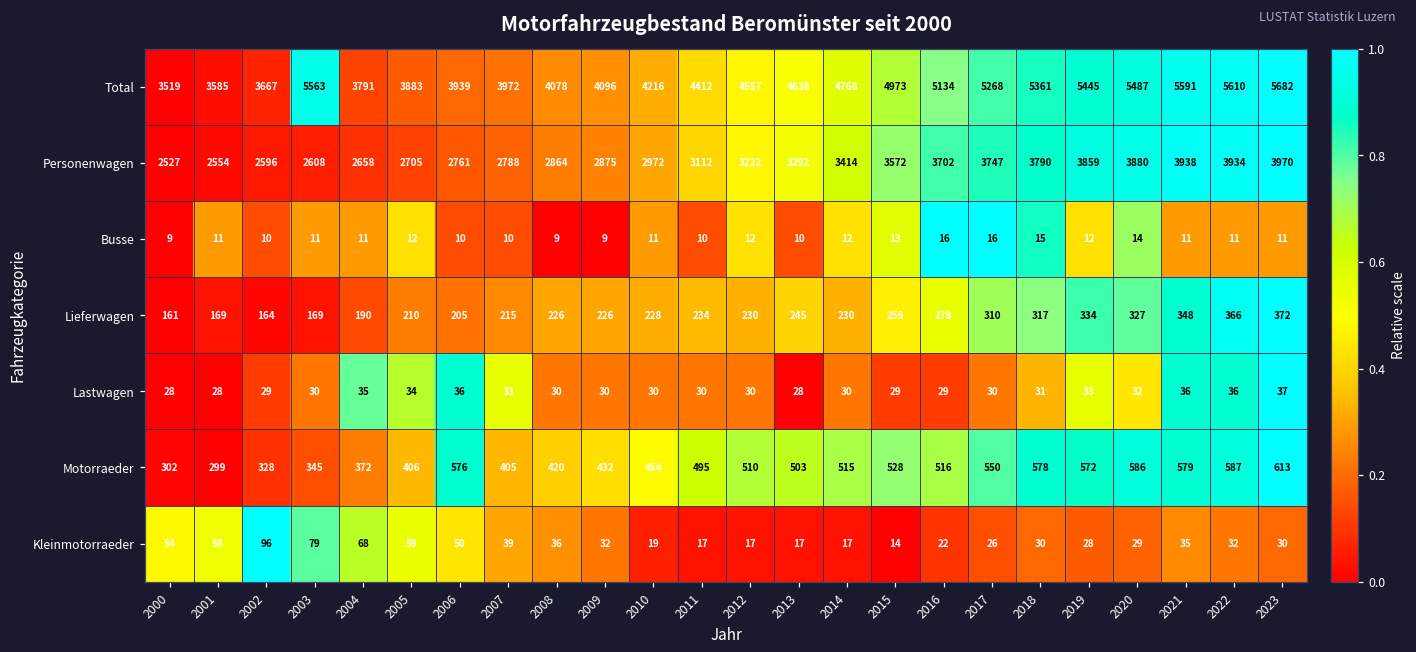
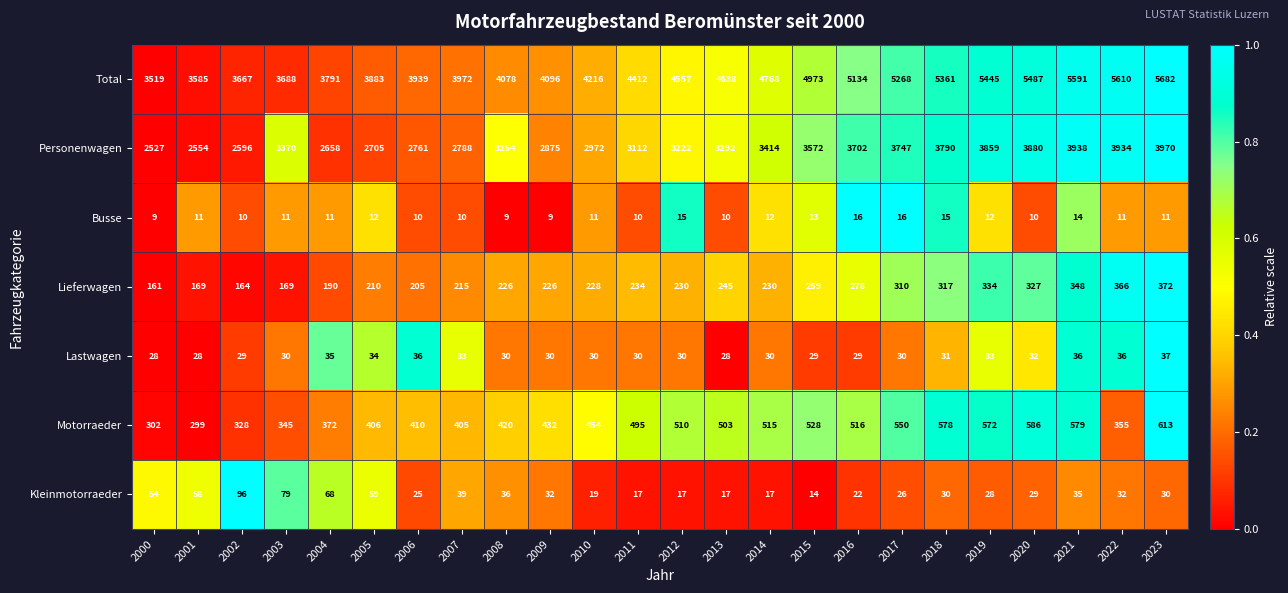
Total, 2003: 5563 -> 3688
Personenwagen, 2003: 2608 -> 3370
Personenwagen, 2008: 2864 -> 3254
Busse, 2012: 12 -> 15
Busse, 2020: 14 -> 10
Busse, 2021: 11 -> 14
Motorraeder, 2006: 576 -> 410
Motorraeder, 2022: 587 -> 355
Kleinmotorraeder, 2006: 50 -> 25
